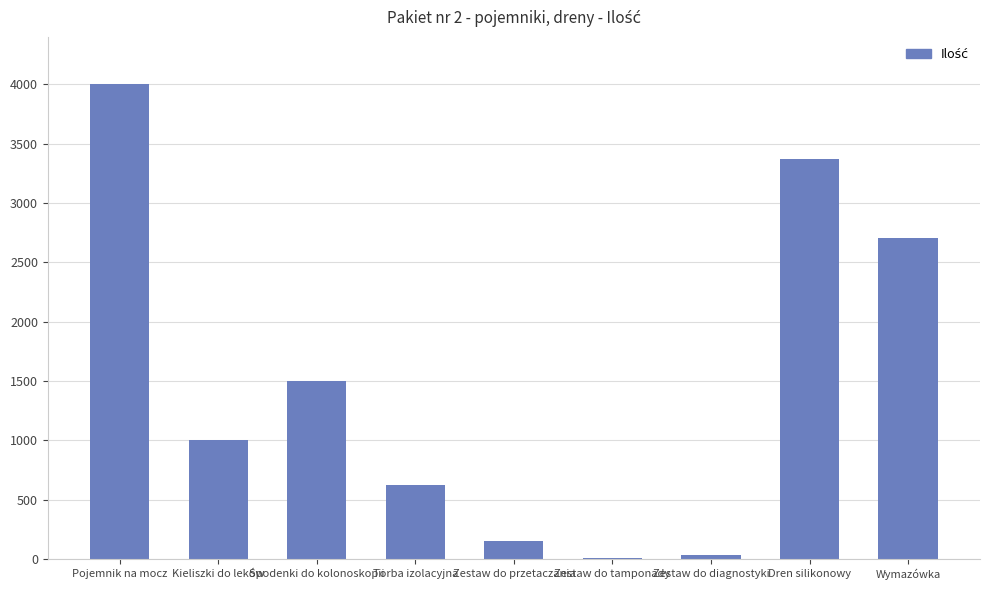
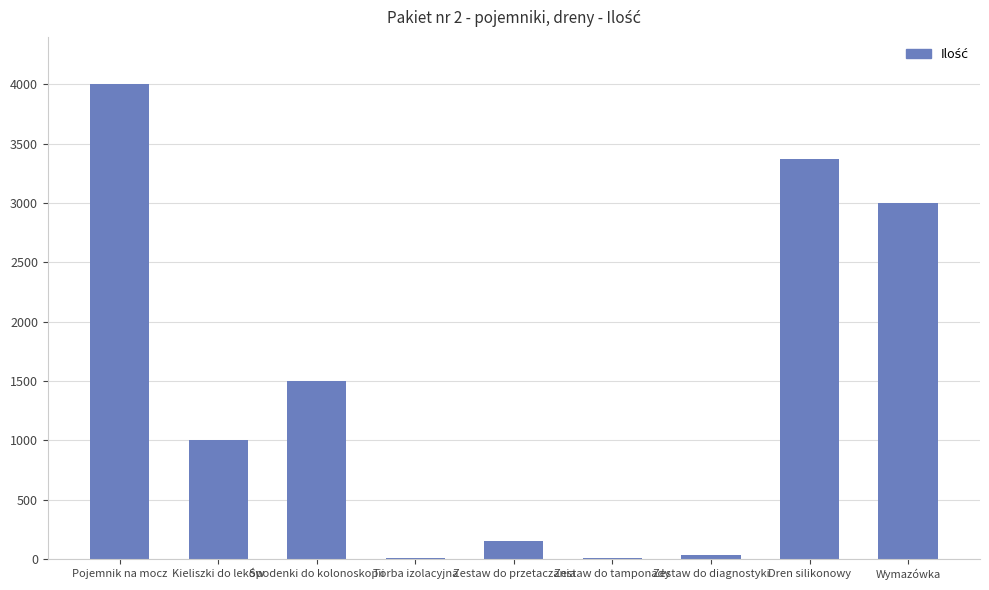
Torba izolacyjna: 630 -> 10
Wymazówka: 2710 -> 3000
